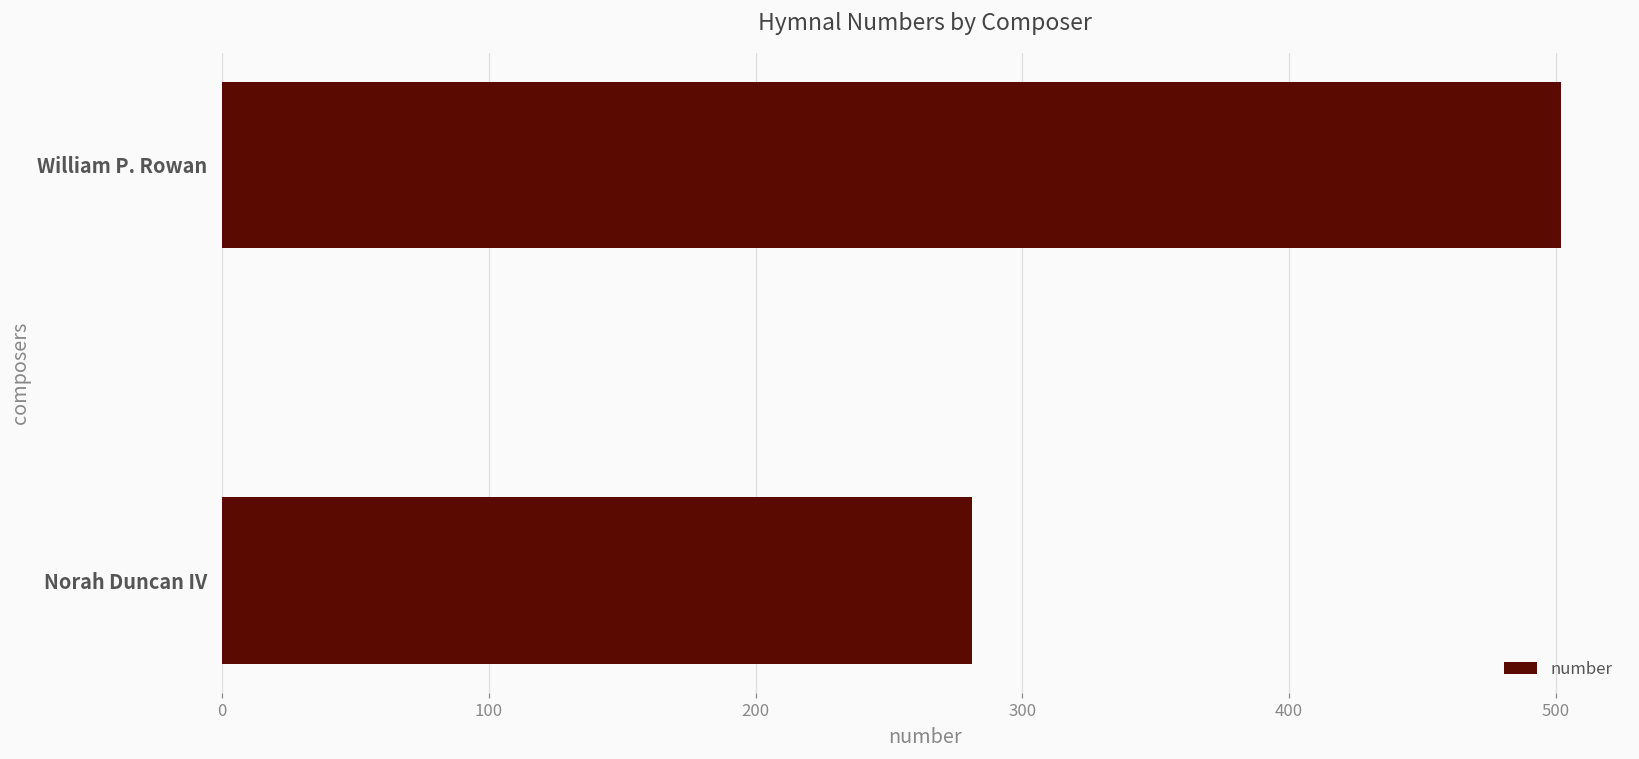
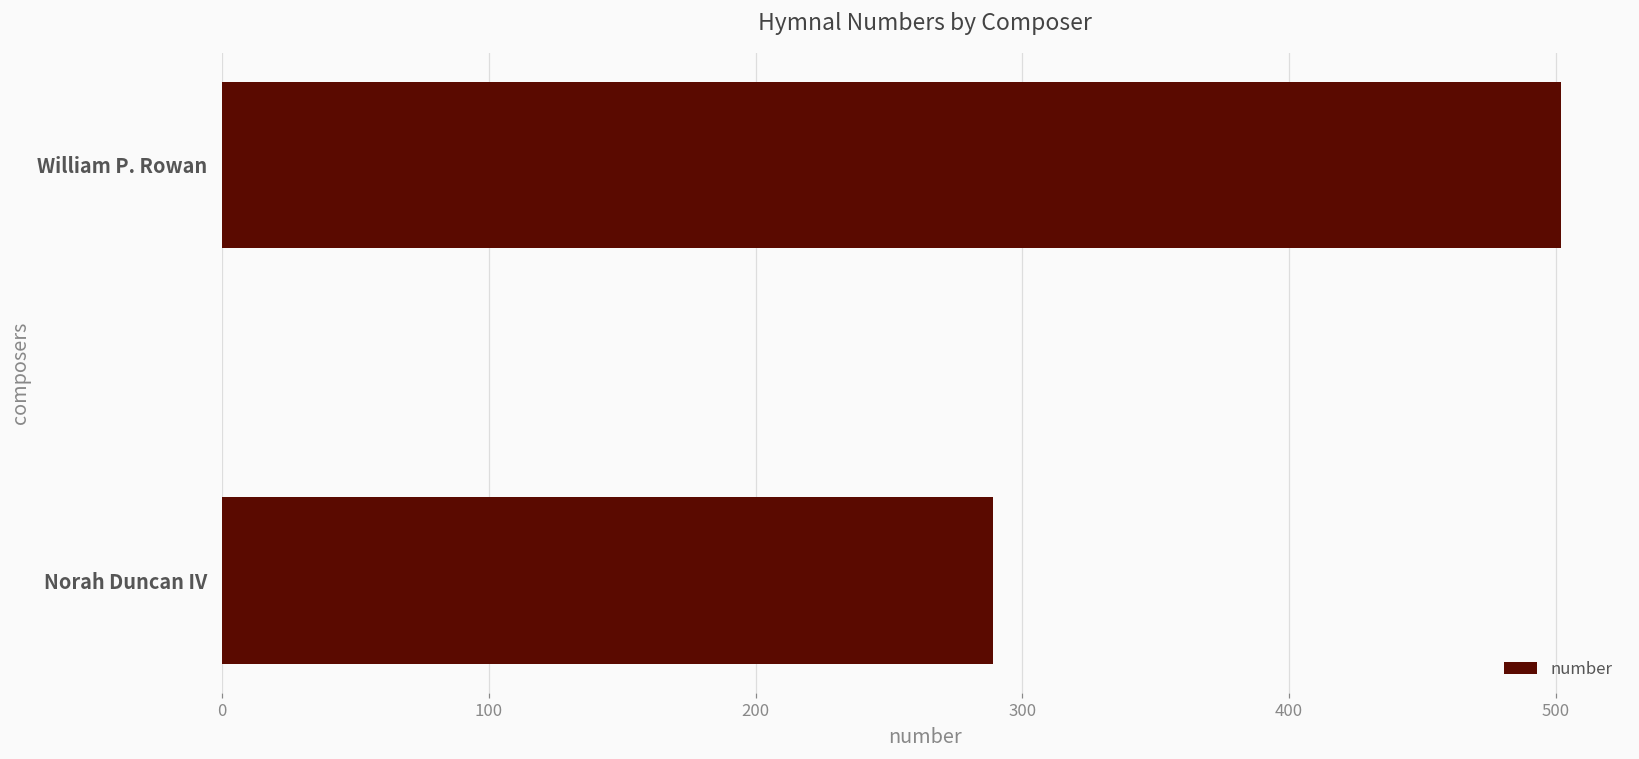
Norah Duncan IV: 281 -> 289
